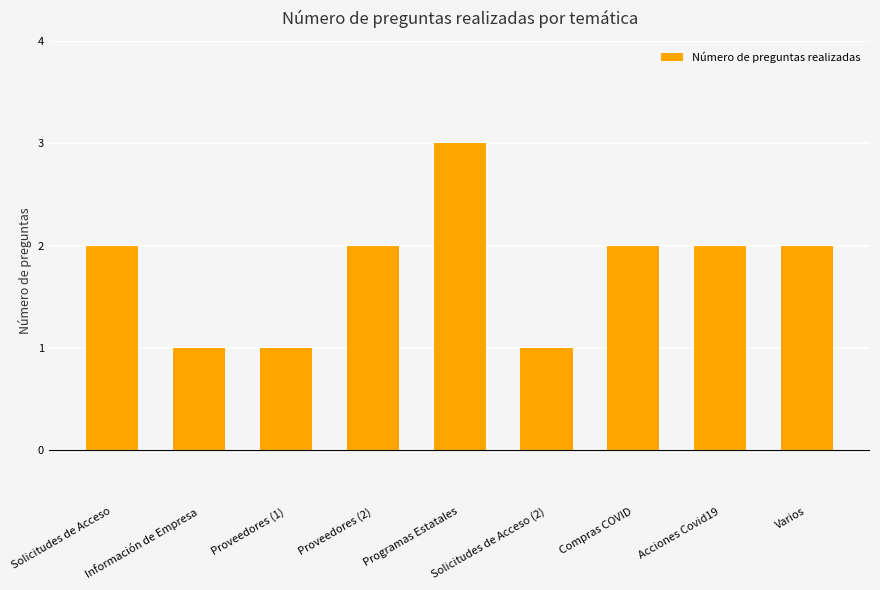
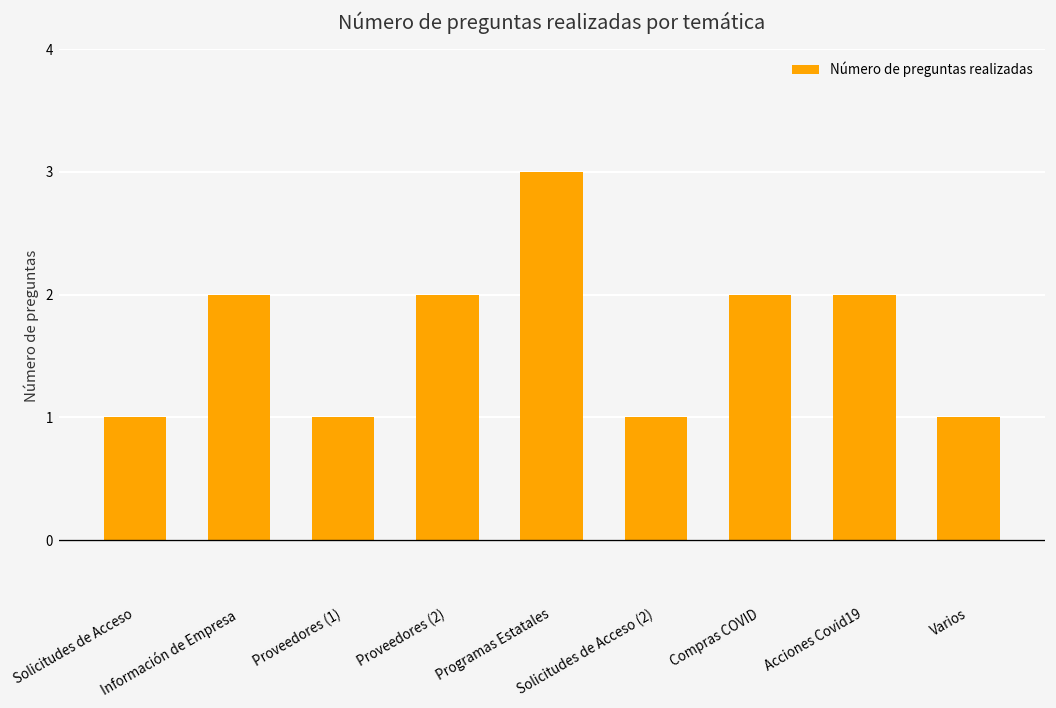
Solicitudes de Acceso: 2 -> 1
Información de Empresa: 1 -> 2
Varios: 2 -> 1
